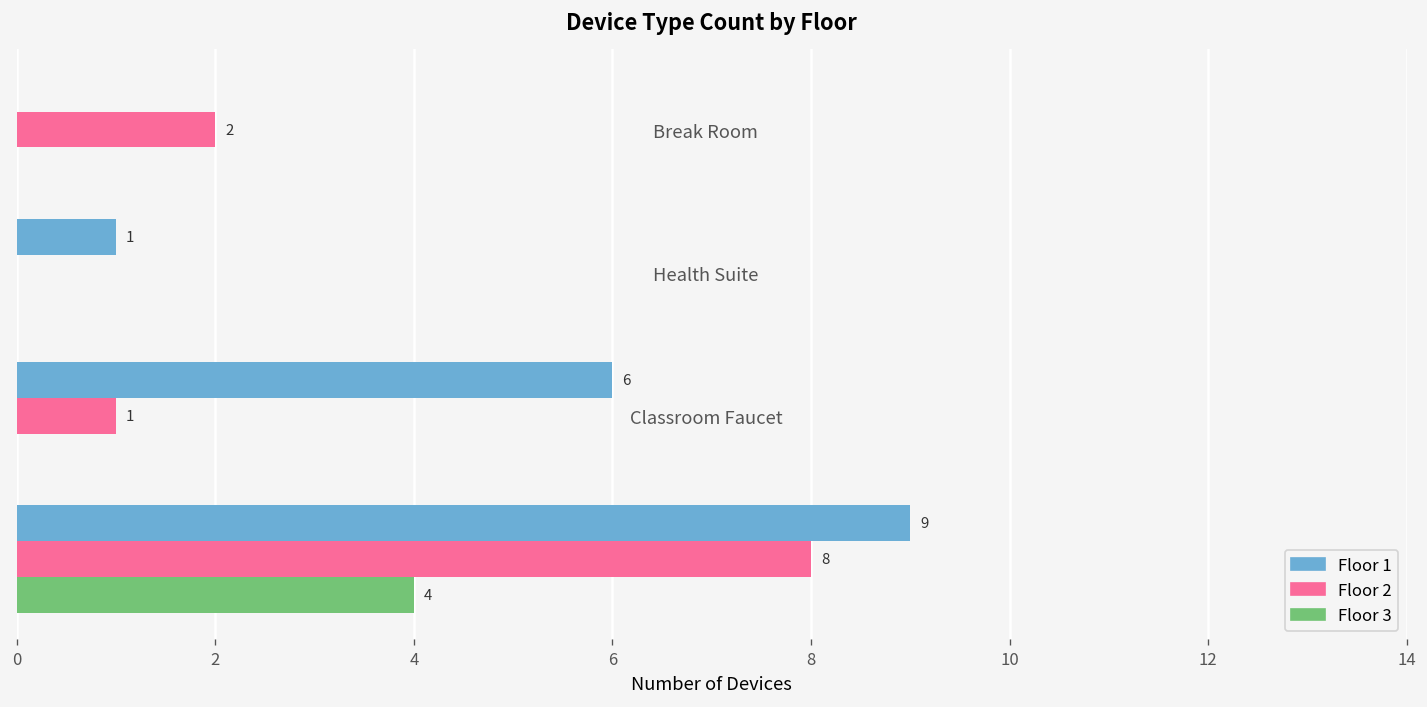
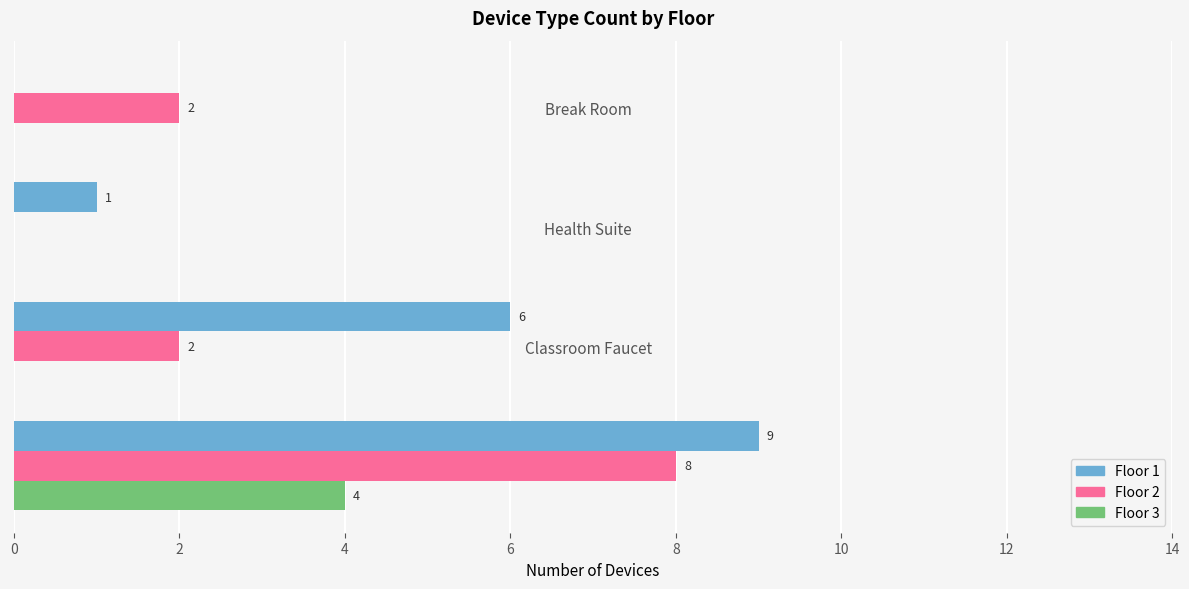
Floor 2, Classroom Faucet: 1 -> 2
